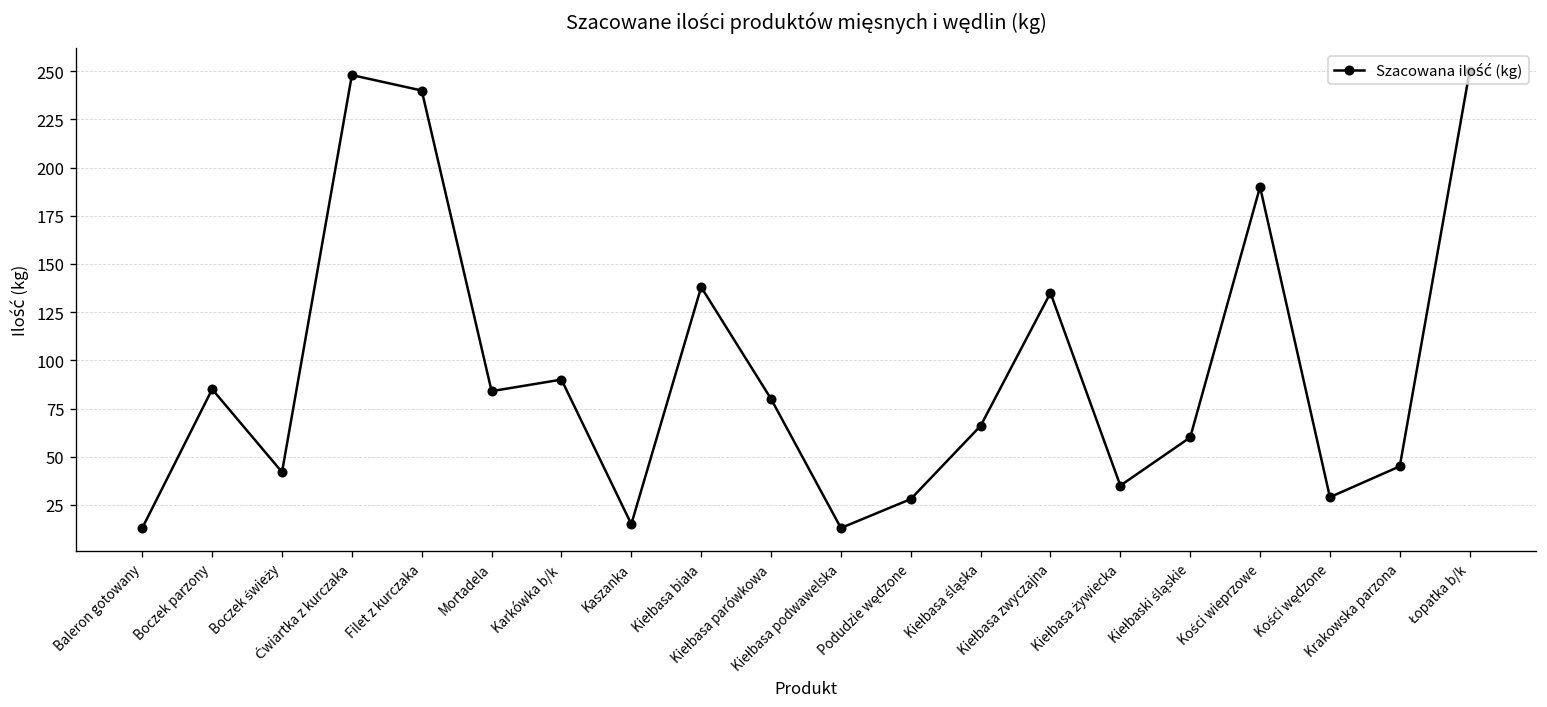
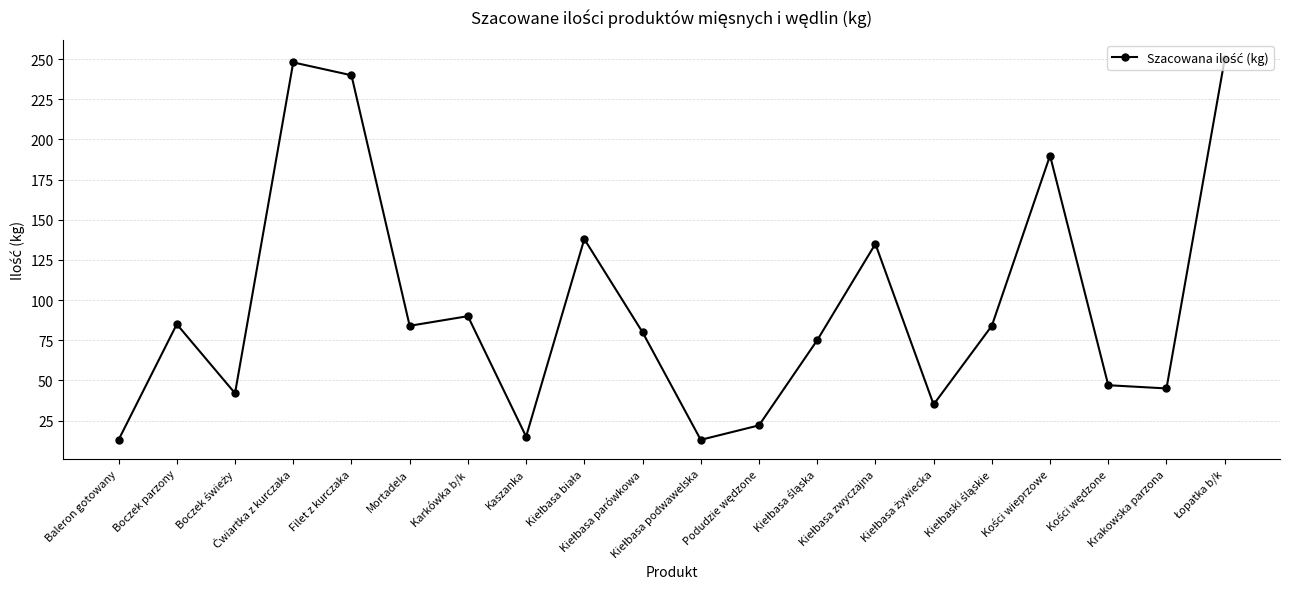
Podudzie wędzone: 28 -> 22
Kiełbasa śląska: 66 -> 75
Kiełbaski śląskie: 60 -> 84
Kości wędzone: 29 -> 47
